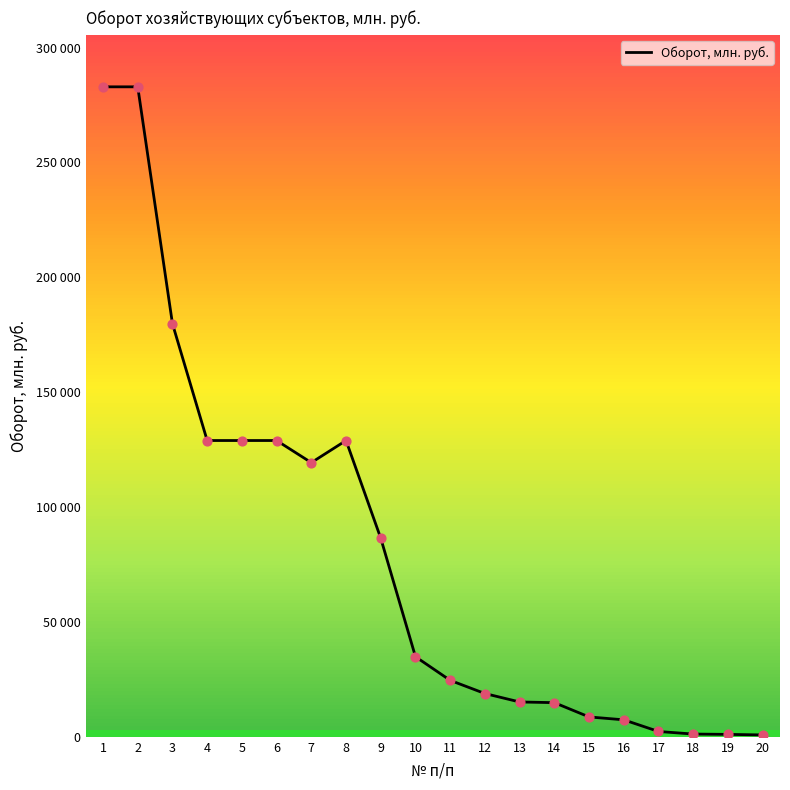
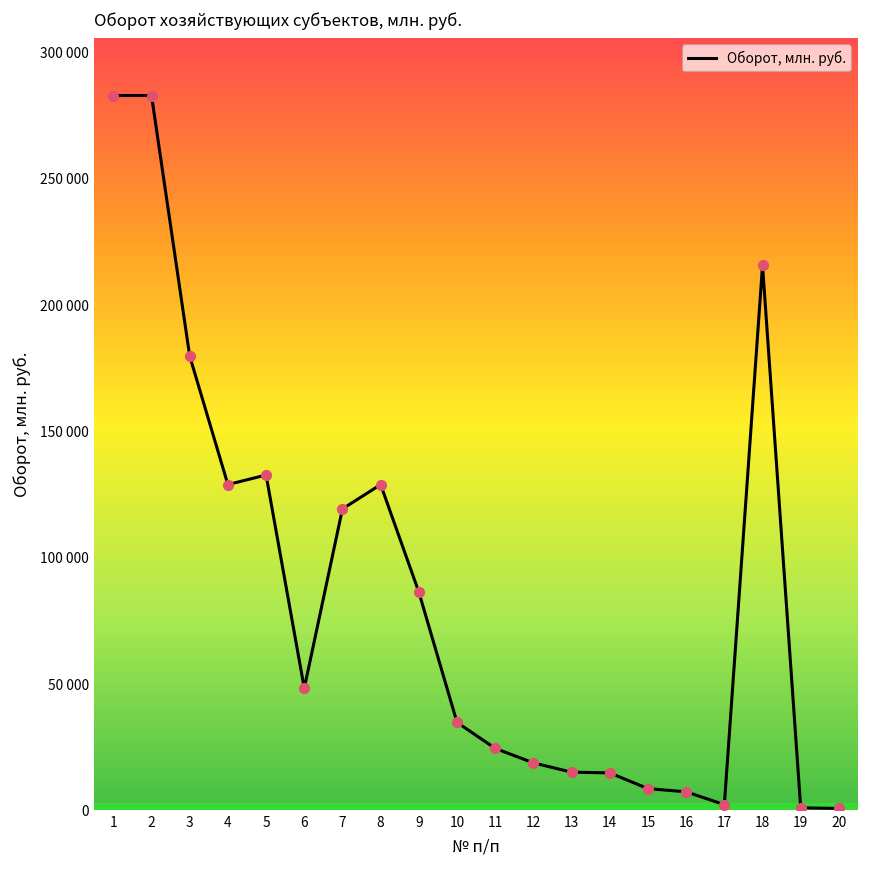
5: 129000 -> 133000
6: 129000 -> 48000
18: 1000 -> 216000
